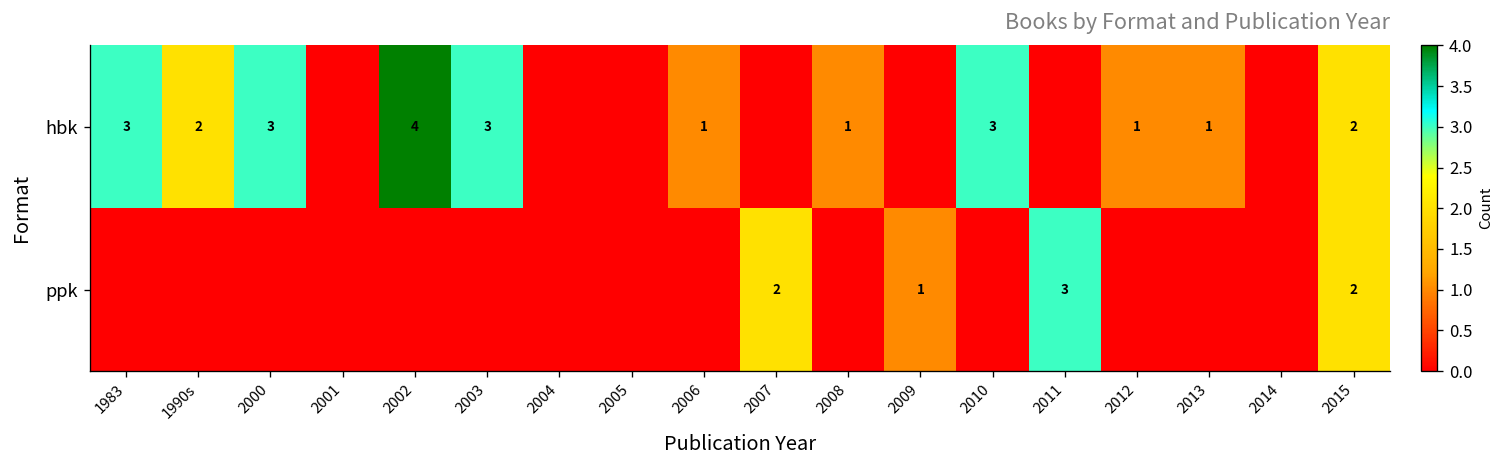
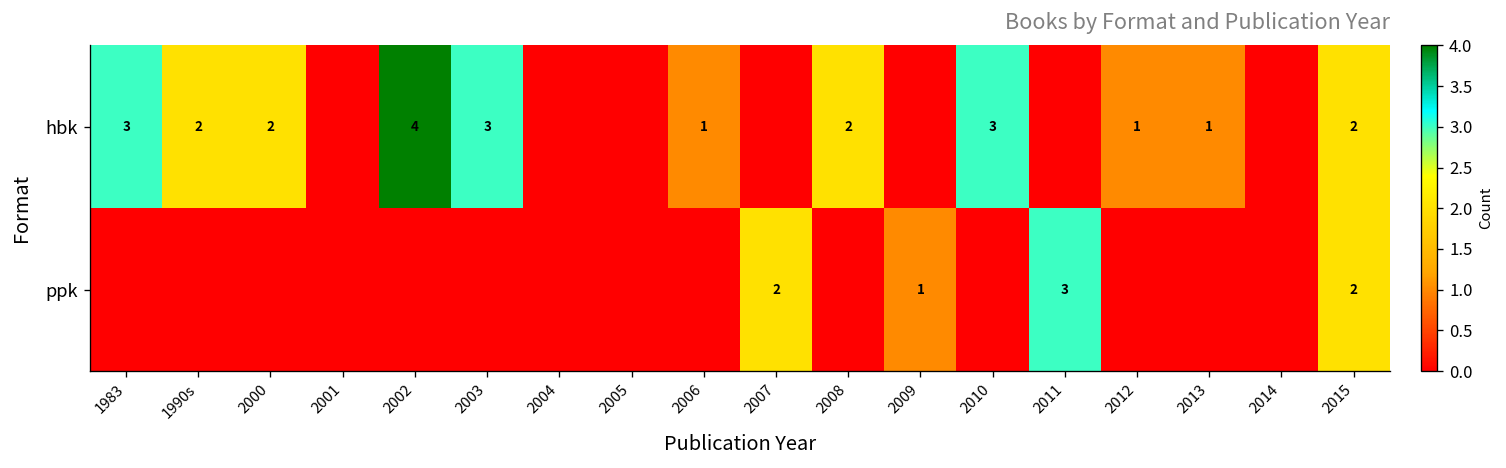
hbk, 2000: 3 -> 2
hbk, 2008: 1 -> 2
